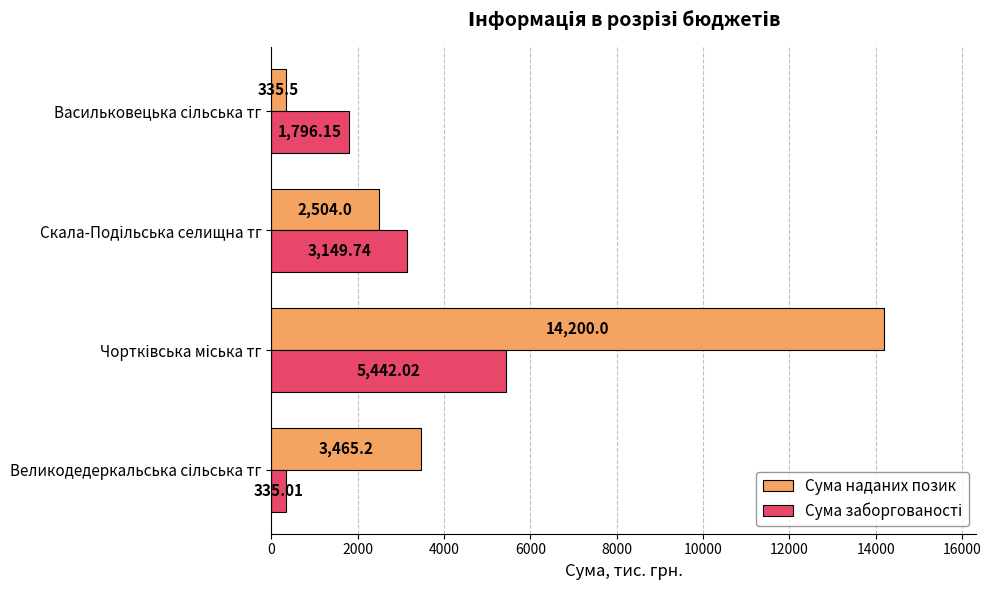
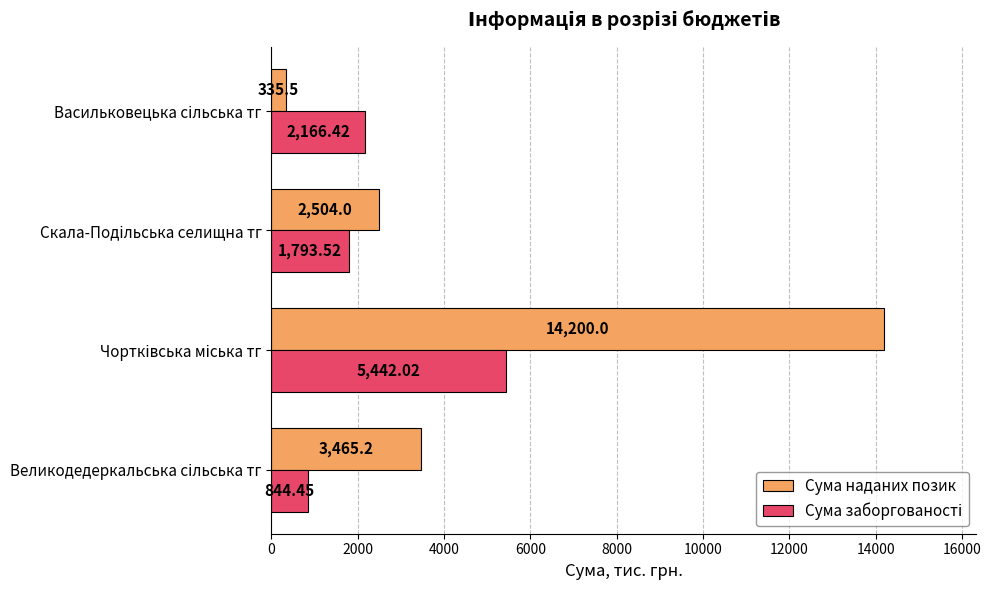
Сума заборгованості, Васильковецька сільська тг: 1,796.15 -> 2,166.42
Сума заборгованості, Скала-Подільська селищна тг: 3,149.74 -> 1,793.52
Сума заборгованості, Великодедеркальська сільська тг: 335.01 -> 844.45
